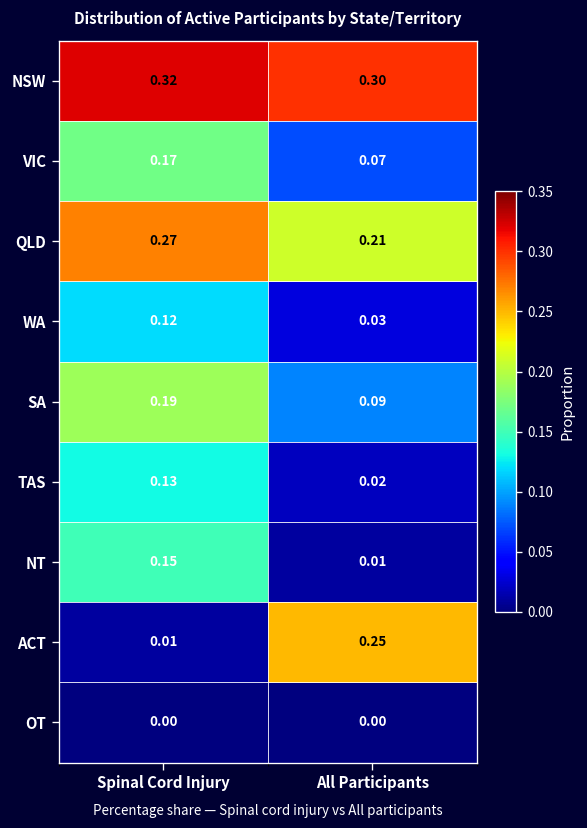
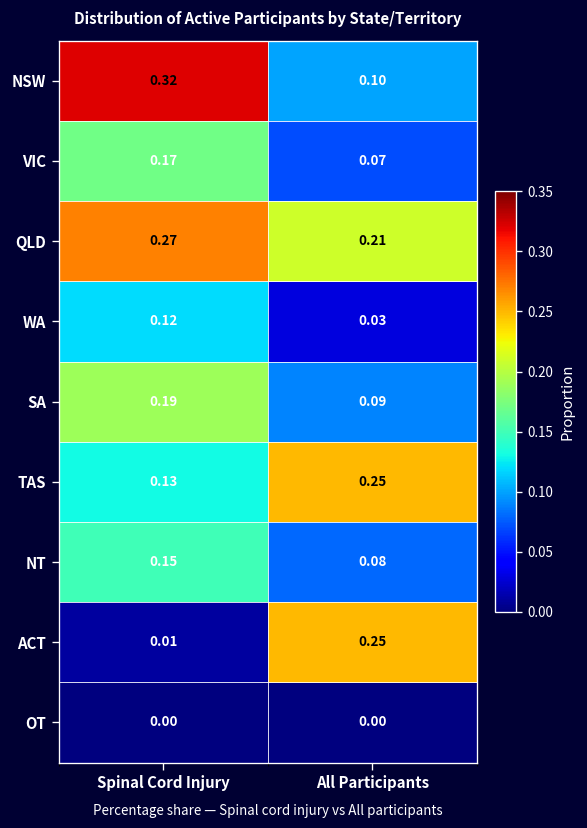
NSW, All Participants: 0.30 -> 0.10
TAS, All Participants: 0.02 -> 0.25
NT, All Participants: 0.01 -> 0.08
